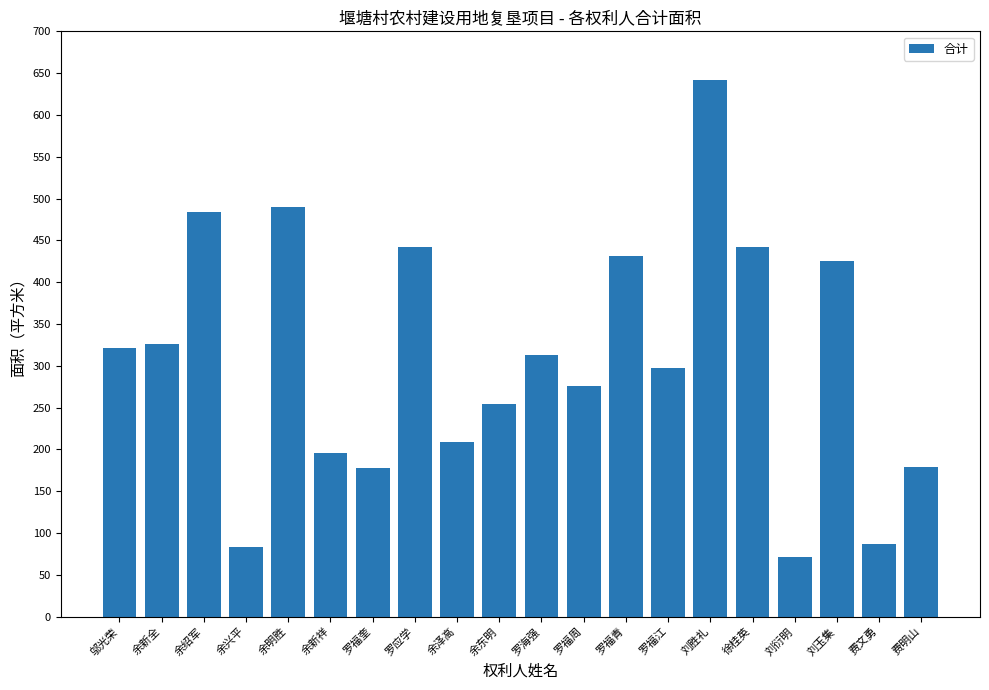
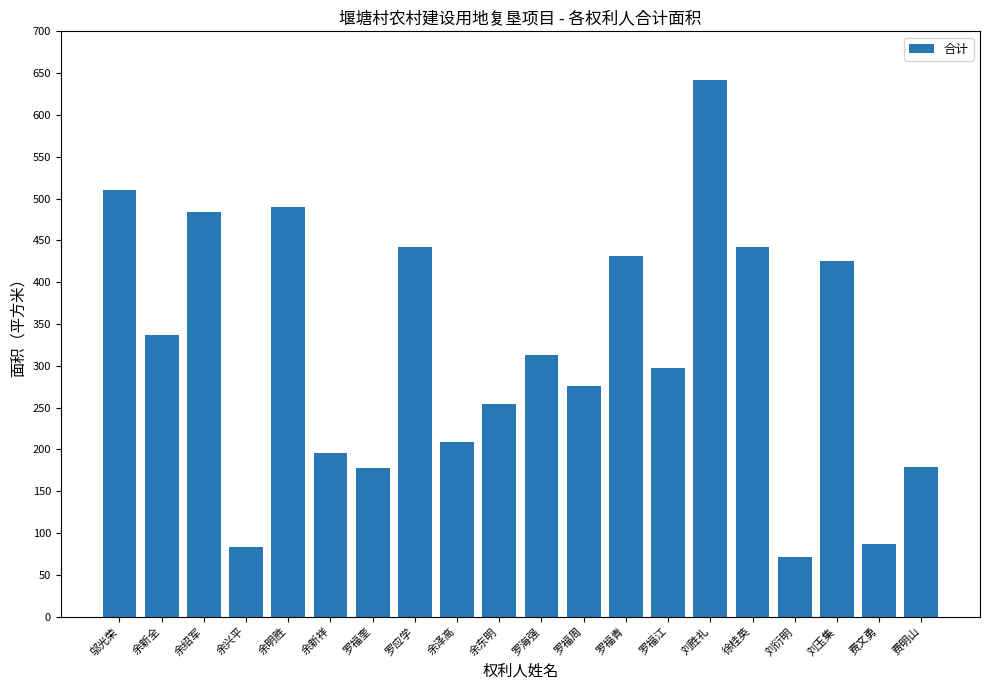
邬光荣: 320 -> 510
余新全: 330 -> 340
